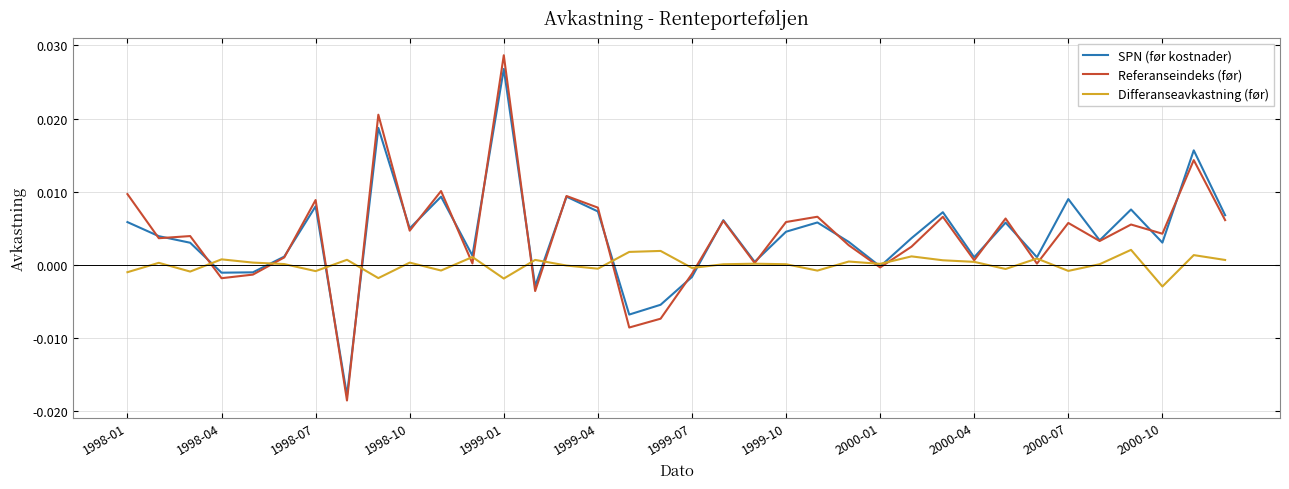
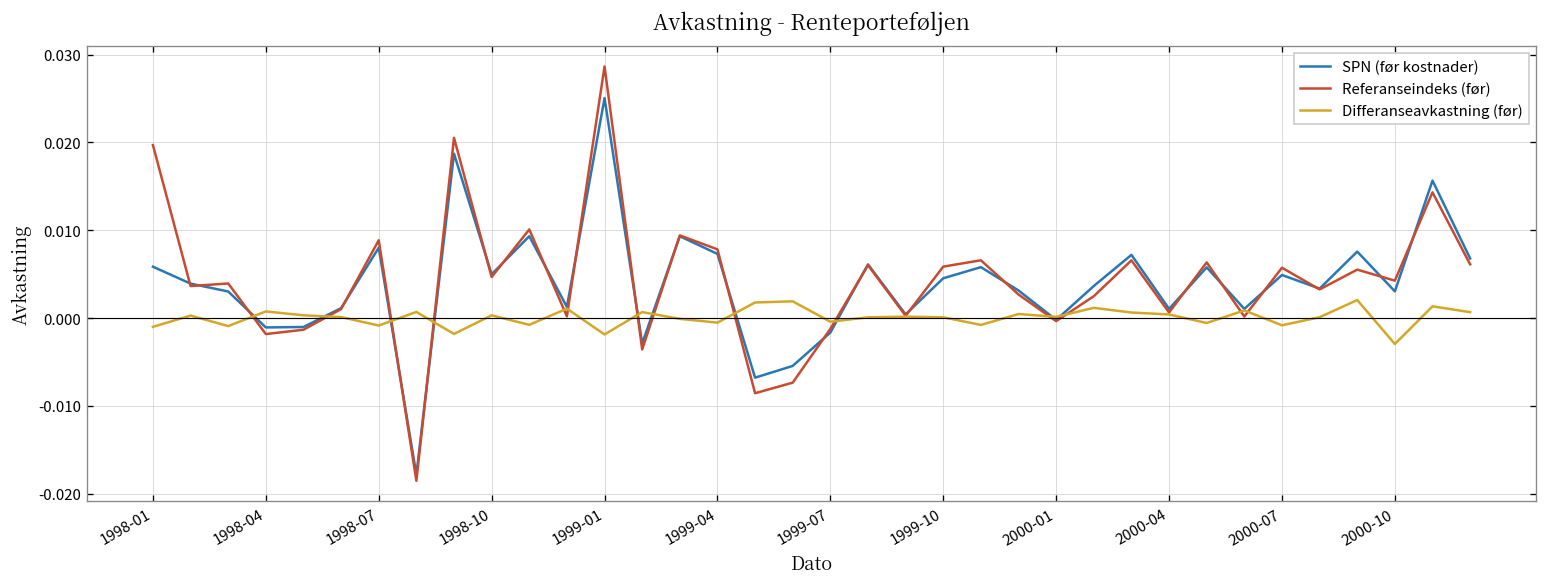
Referanseindeks (før), 1998-01: 0.010 -> 0.020
SPN (før kostnader), 1999-01: 0.027 -> 0.025
SPN (før kostnader), 2000-07: 0.009 -> 0.005
